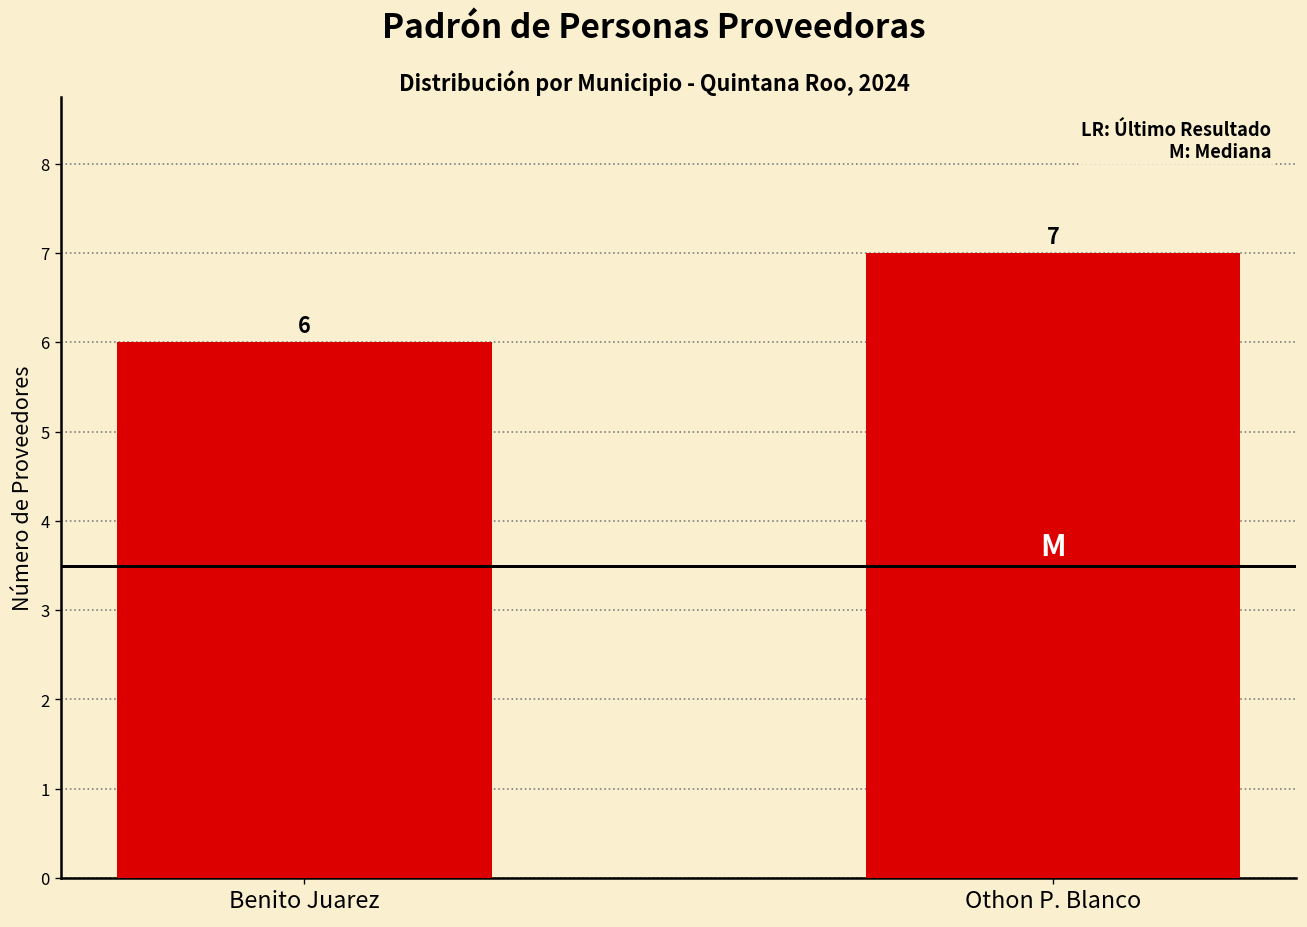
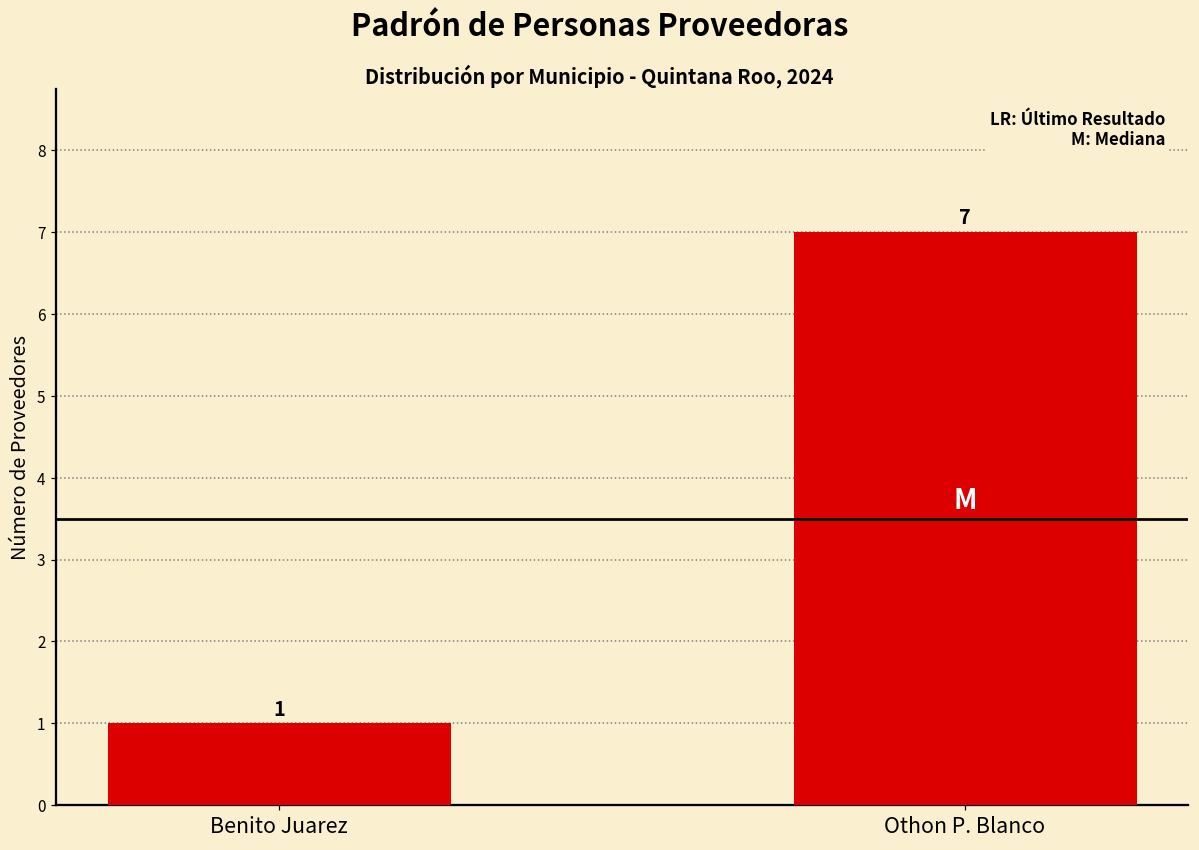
Benito Juarez: 6 -> 1
